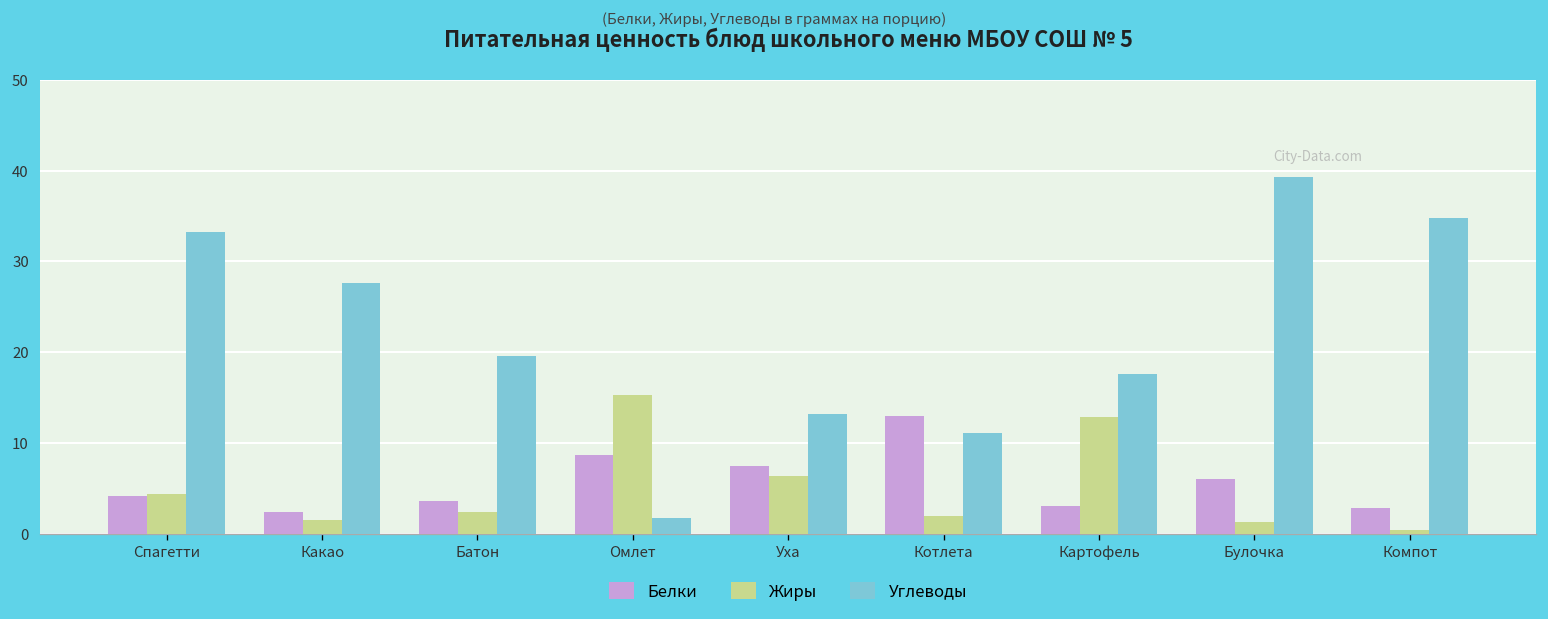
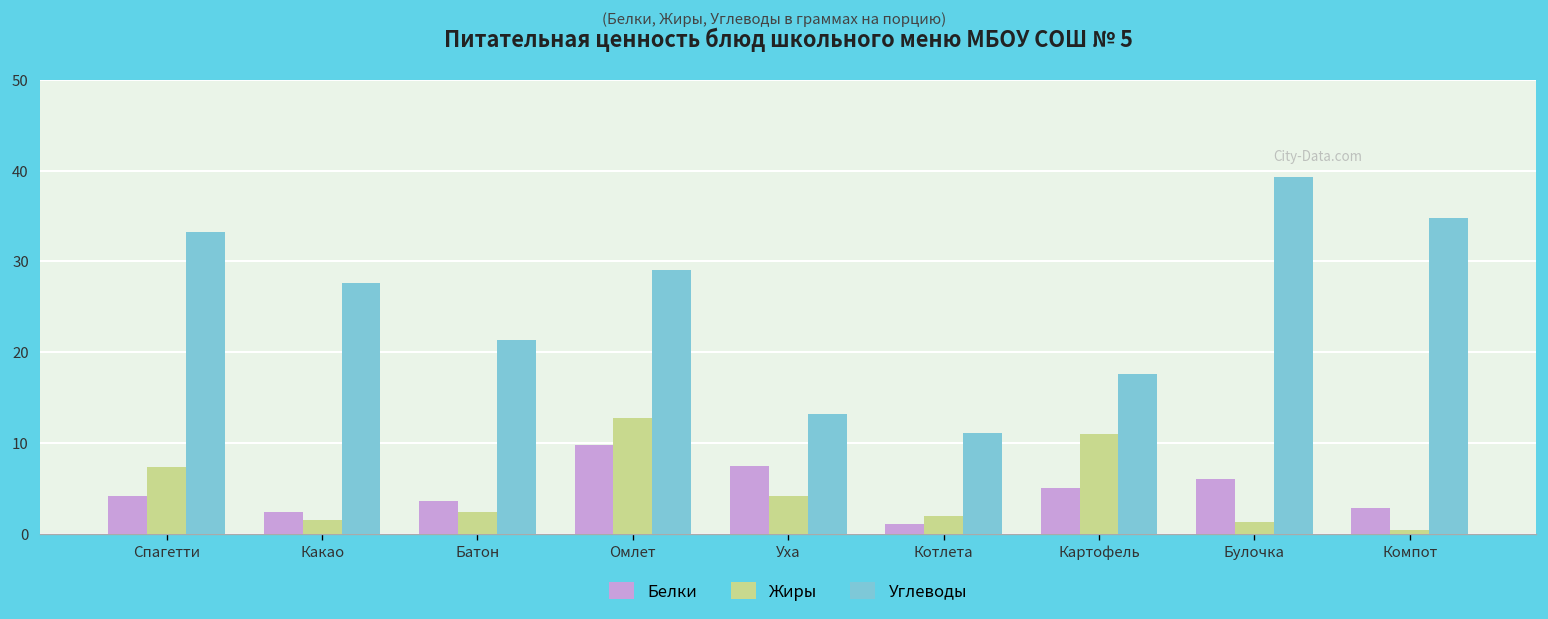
Жиры, Спагетти: 4 -> 7
Углеводы, Батон: 20 -> 21
Белки, Омлет: 9 -> 10
Жиры, Омлет: 15 -> 13
Углеводы, Омлет: 2 -> 29
Жиры, Уха: 6 -> 4
Белки, Котлета: 13 -> 1
Белки, Картофель: 3 -> 5
Жиры, Картофель: 13 -> 11
